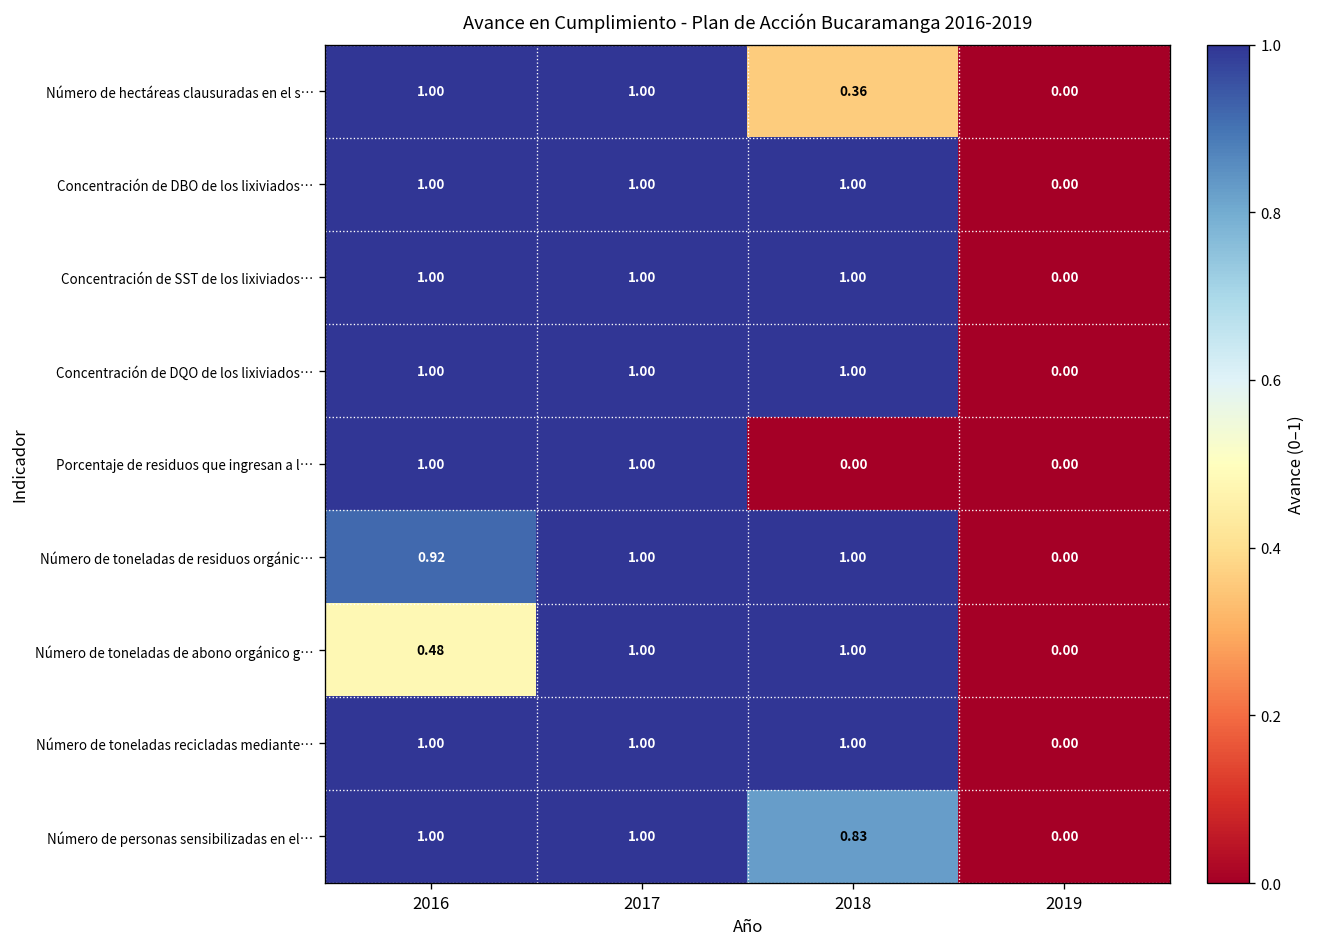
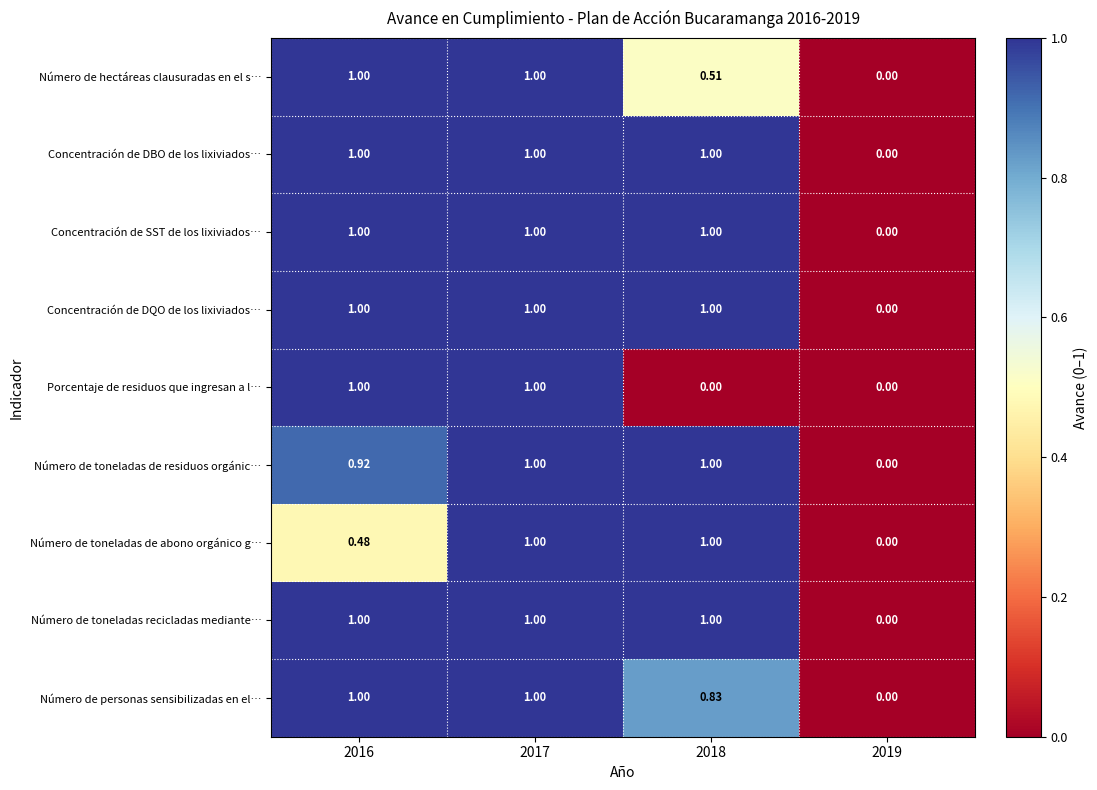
Número de hectáreas clausuradas en el s…, 2018: 0.36 -> 0.51
